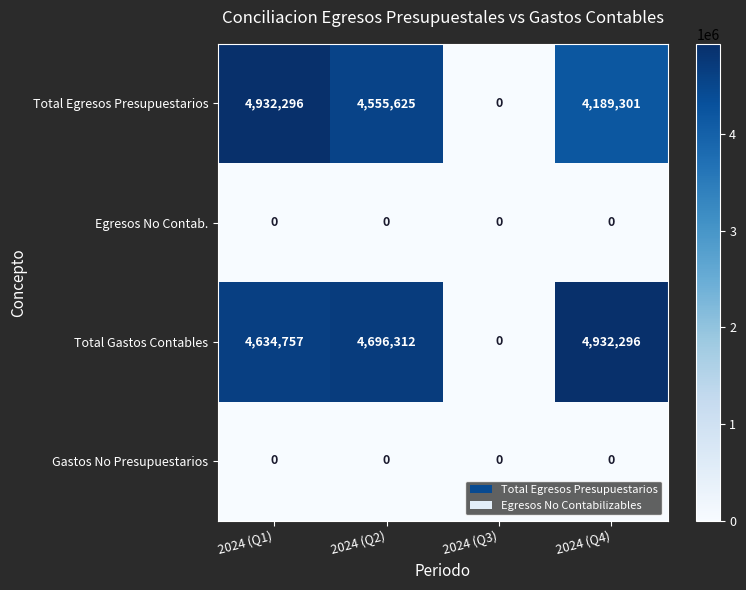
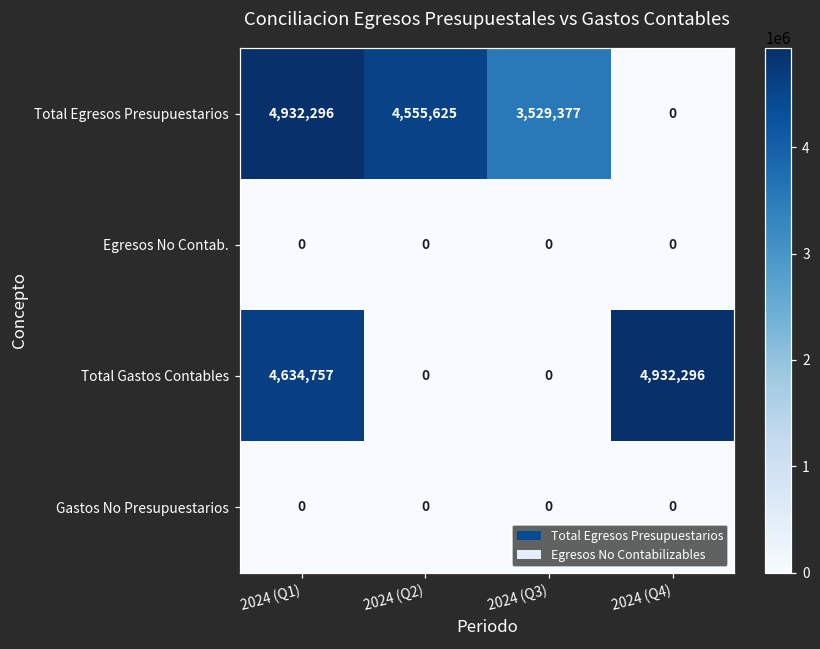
Total Egresos Presupuestarios, 2024 (Q3): 0 -> 3,529,377
Total Egresos Presupuestarios, 2024 (Q4): 4,189,301 -> 0
Total Gastos Contables, 2024 (Q2): 4,696,312 -> 0
